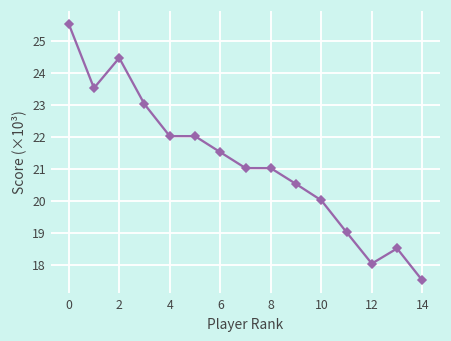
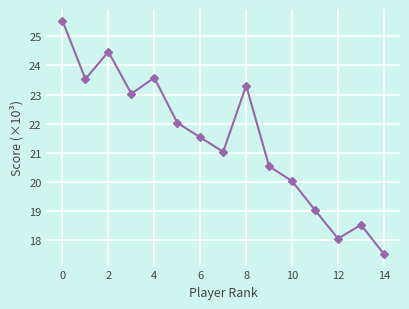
4: 22.0 -> 23.6
8: 21.0 -> 23.3
